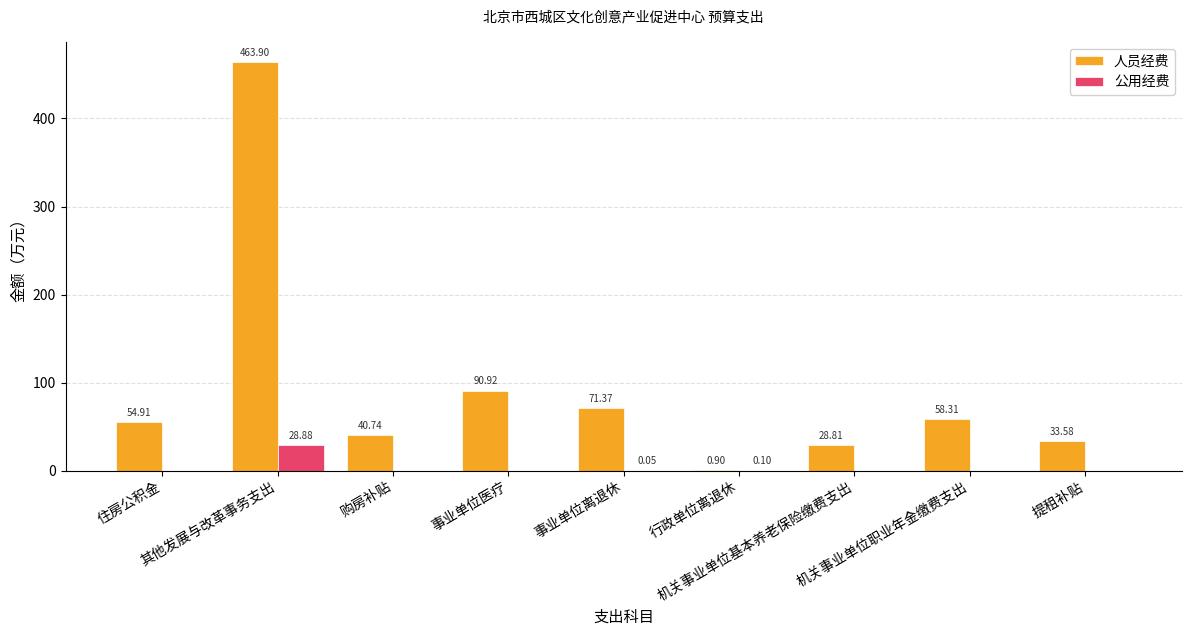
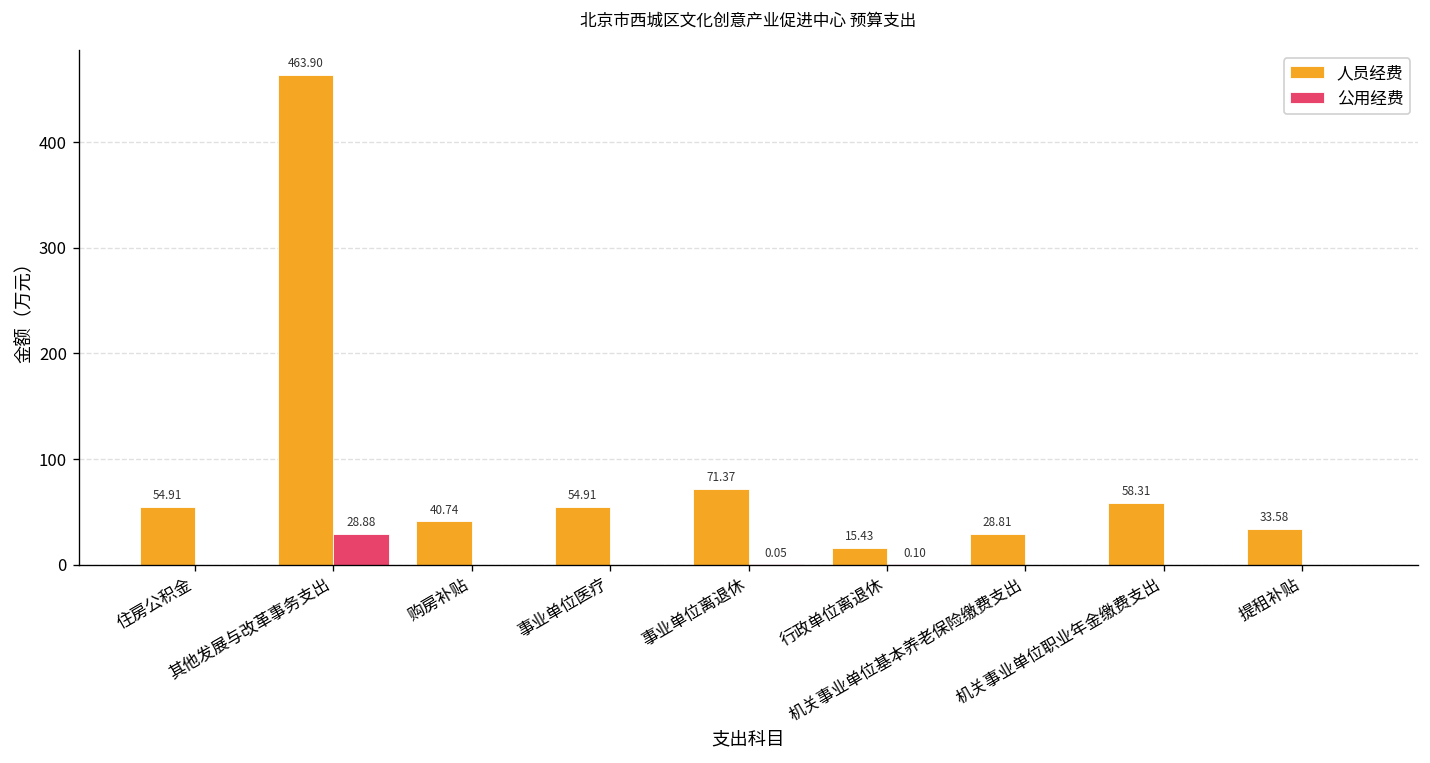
人员经费, 事业单位医疗: 90.92 -> 54.91
人员经费, 行政单位离退休: 0.90 -> 15.43
